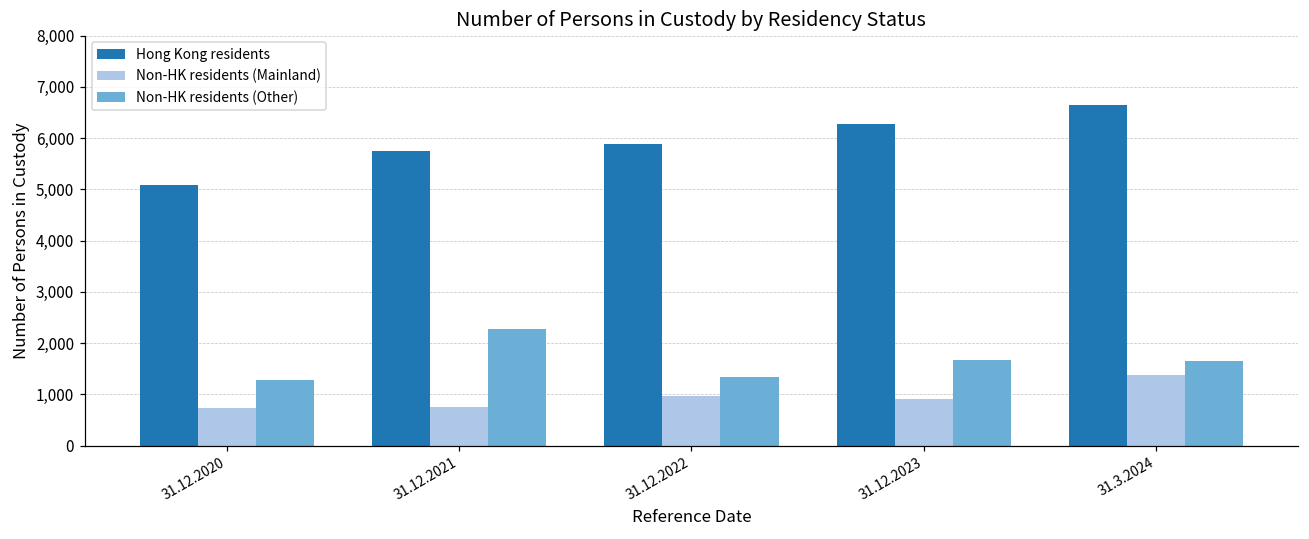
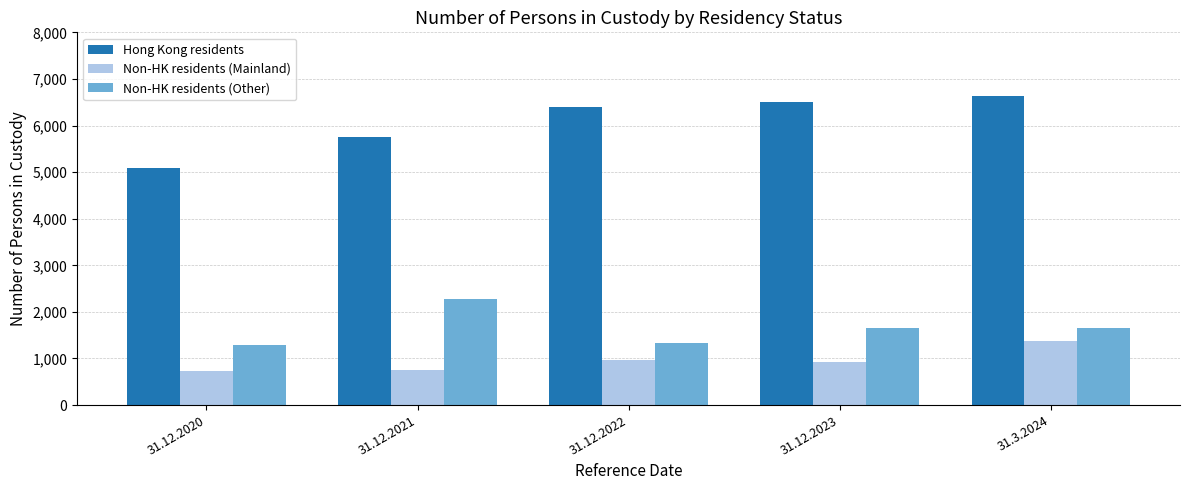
Hong Kong residents, 31.12.2022: 5,900 -> 6,400
Hong Kong residents, 31.12.2023: 6,300 -> 6,500
